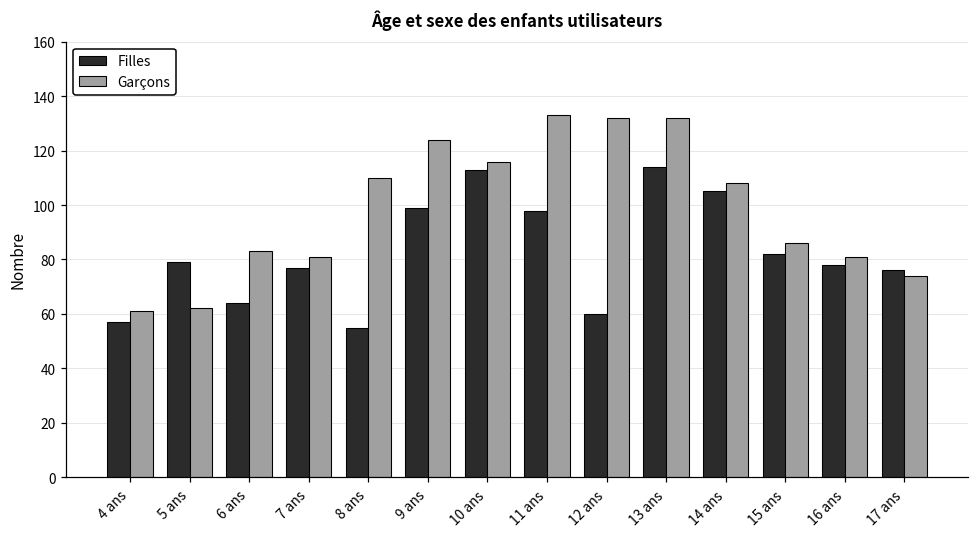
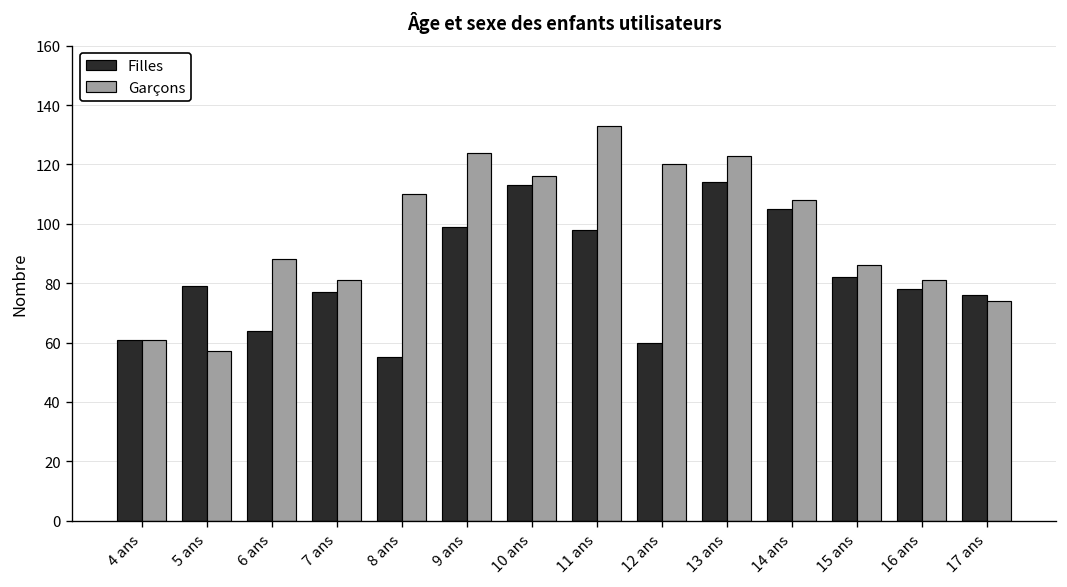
Filles, 4 ans: 57 -> 61
Garçons, 5 ans: 62 -> 57
Garçons, 6 ans: 83 -> 88
Garçons, 12 ans: 132 -> 120
Garçons, 13 ans: 132 -> 123
